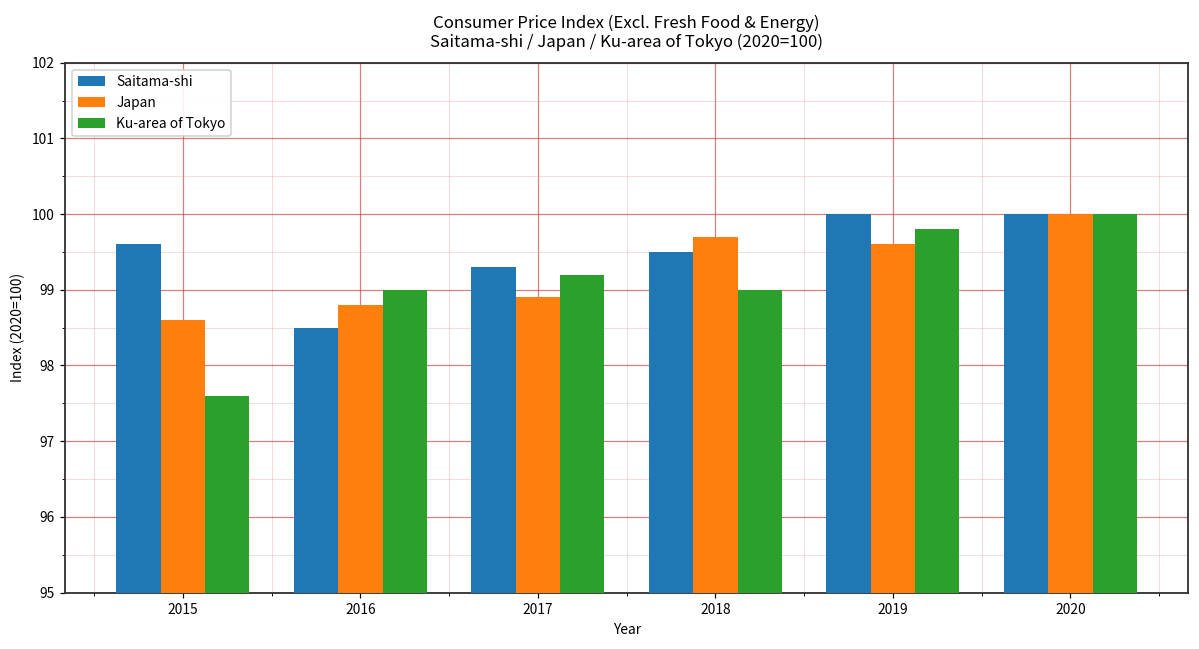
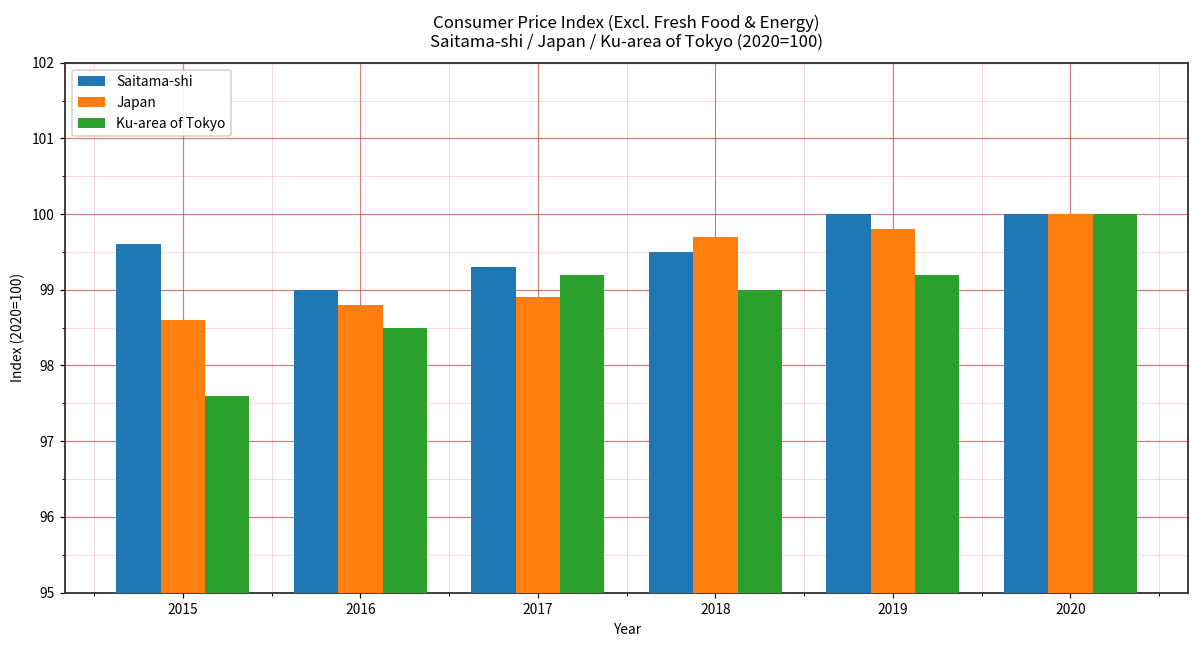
Saitama-shi, 2016: 98.5 -> 99.0
Ku-area of Tokyo, 2016: 99.0 -> 98.5
Japan, 2019: 99.6 -> 99.8
Ku-area of Tokyo, 2019: 99.8 -> 99.2
